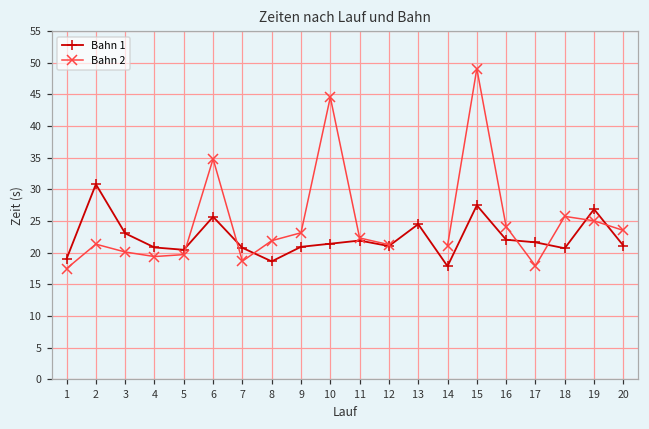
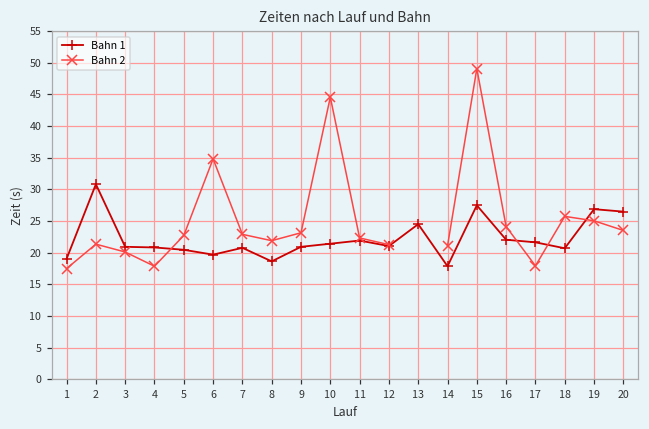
Bahn 1, 3: 23 -> 21
Bahn 2, 4: 19 -> 18
Bahn 2, 5: 20 -> 23
Bahn 1, 6: 26 -> 20
Bahn 2, 7: 19 -> 23
Bahn 1, 20: 21 -> 26
